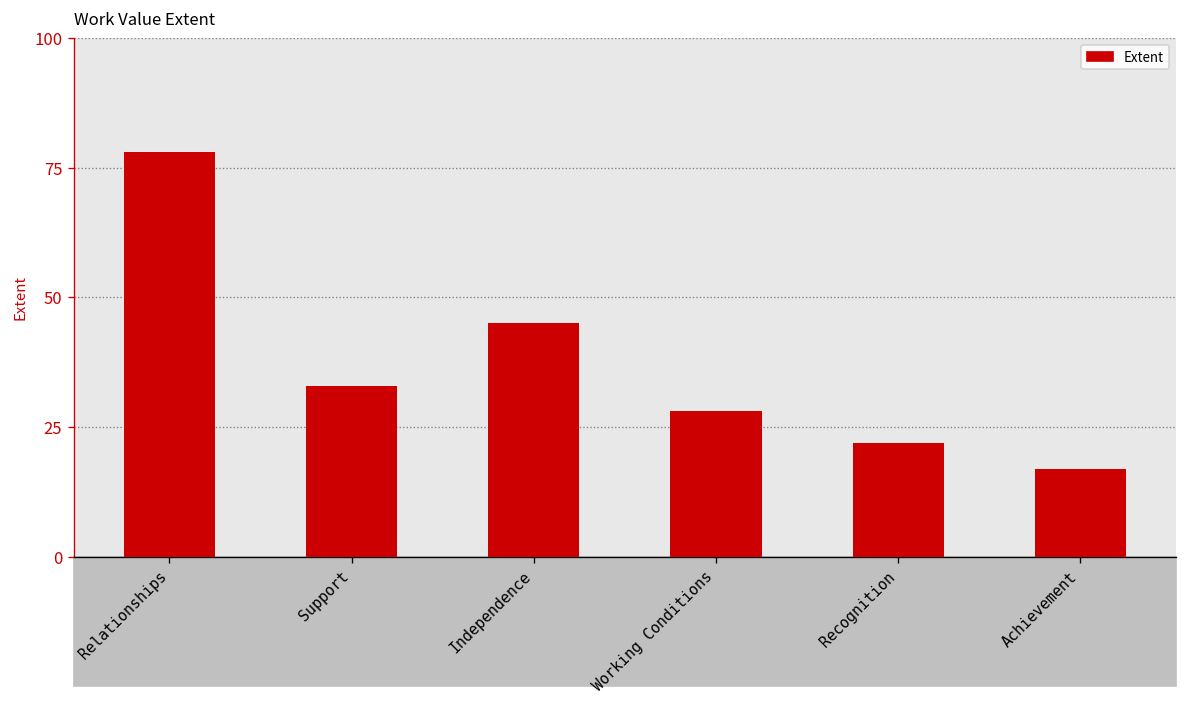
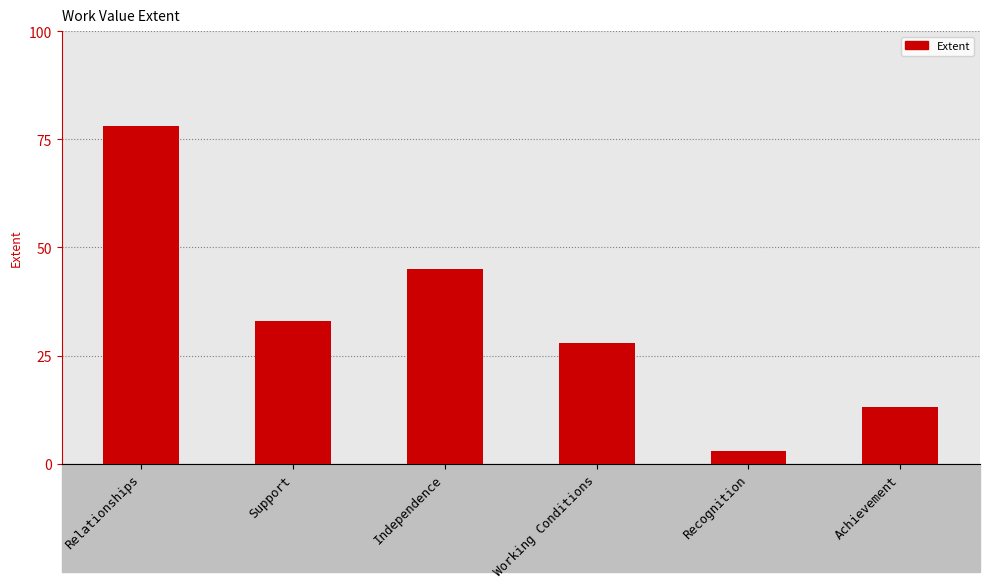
Recognition: 22 -> 3
Achievement: 17 -> 13
